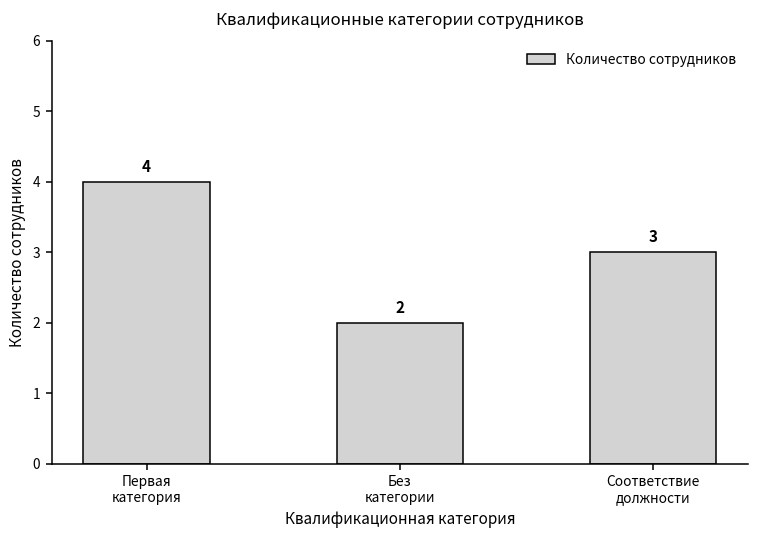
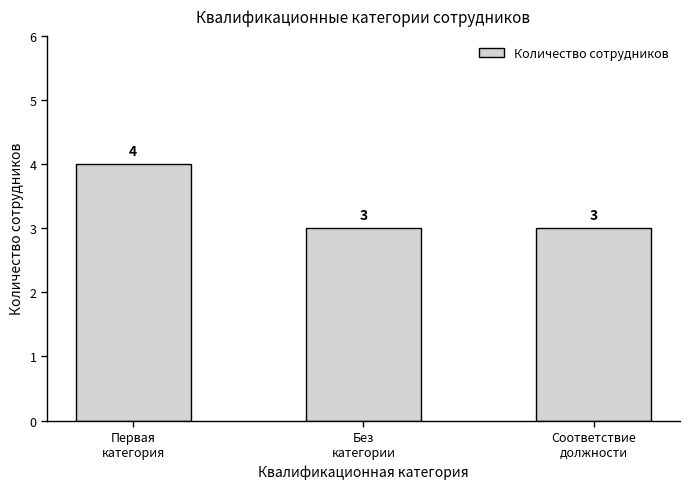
Без категории: 2 -> 3
